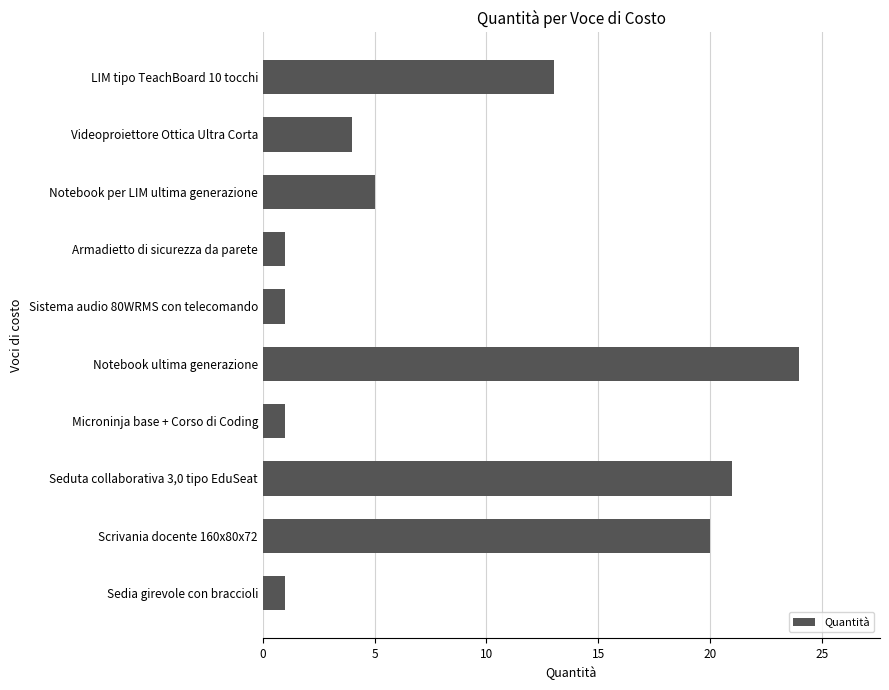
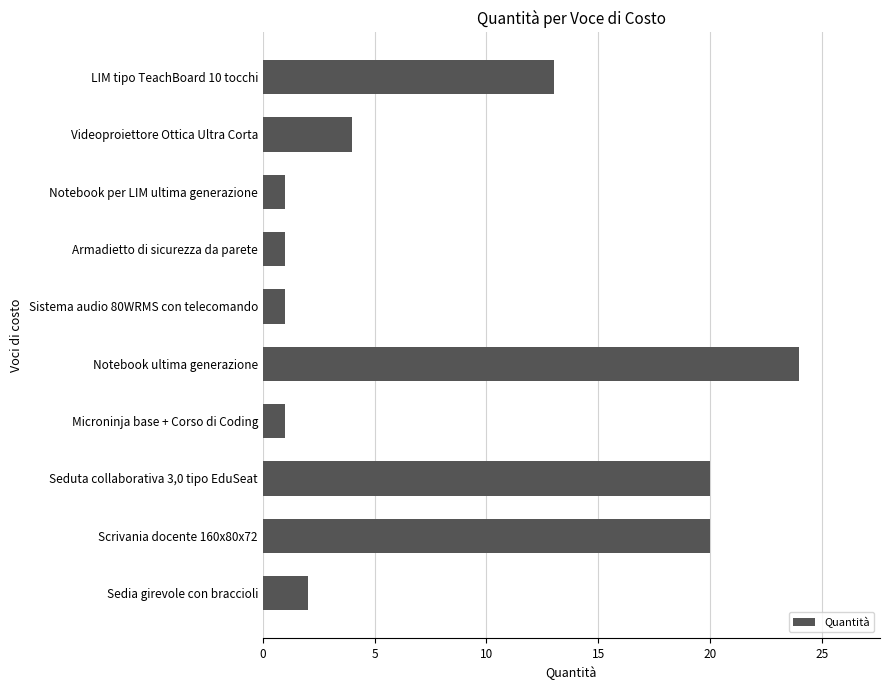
Notebook per LIM ultima generazione: 5 -> 1
Seduta collaborativa 3,0 tipo EduSeat: 21 -> 20
Sedia girevole con braccioli: 1 -> 2
